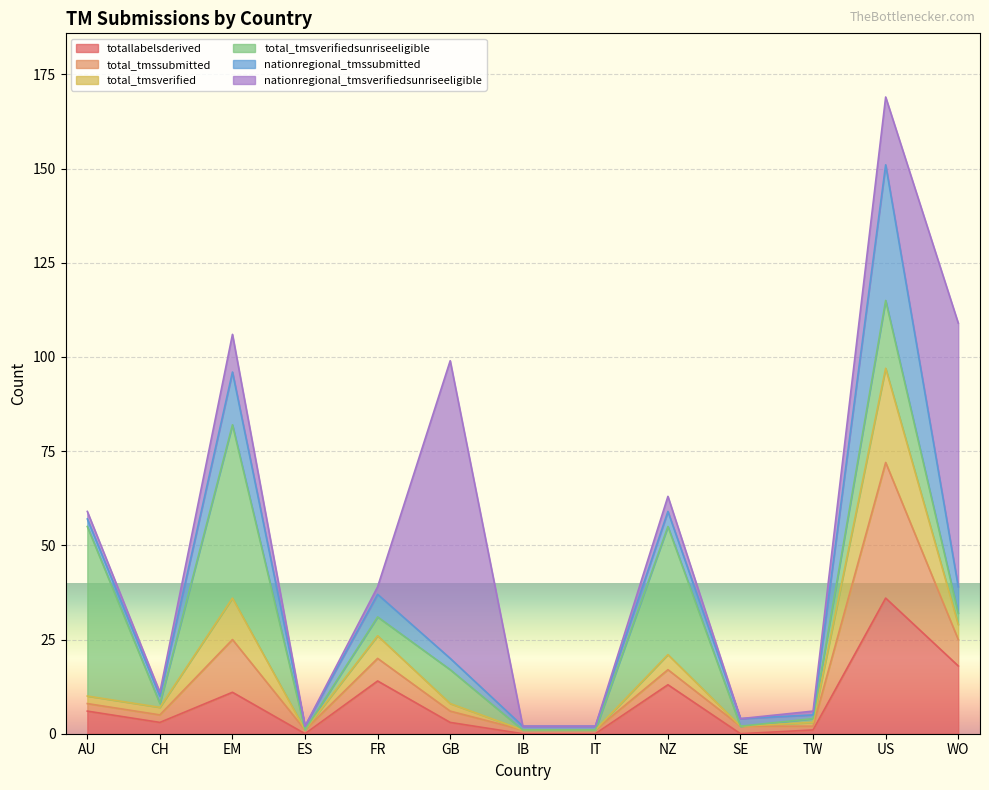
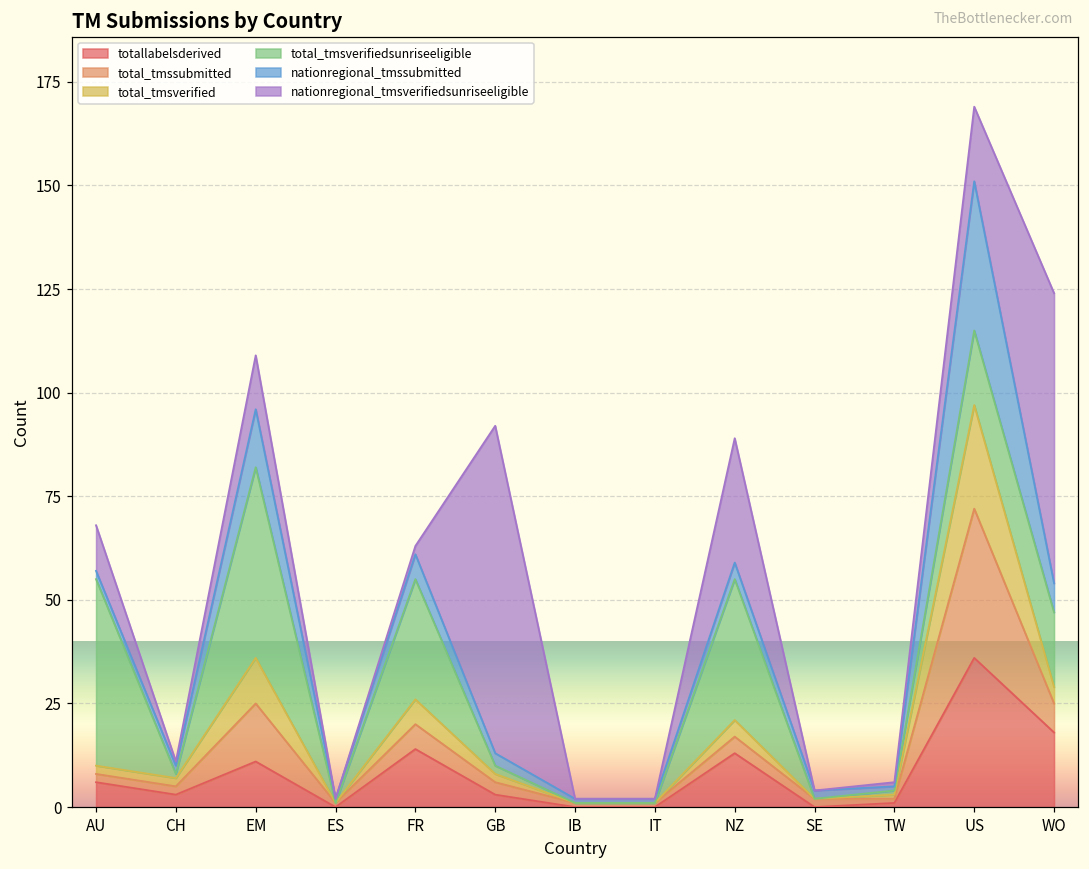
nationregional_tmsverifiedsunriseeligible, AU: 2 -> 11
nationregional_tmsverifiedsunriseeligible, EM: 10 -> 13
total_tmsverifiedsunriseeligible, FR: 5 -> 29
total_tmsverifiedsunriseeligible, GB: 9 -> 2
nationregional_tmsverifiedsunriseeligible, NZ: 4 -> 30
total_tmsverifiedsunriseeligible, WO: 3 -> 18
